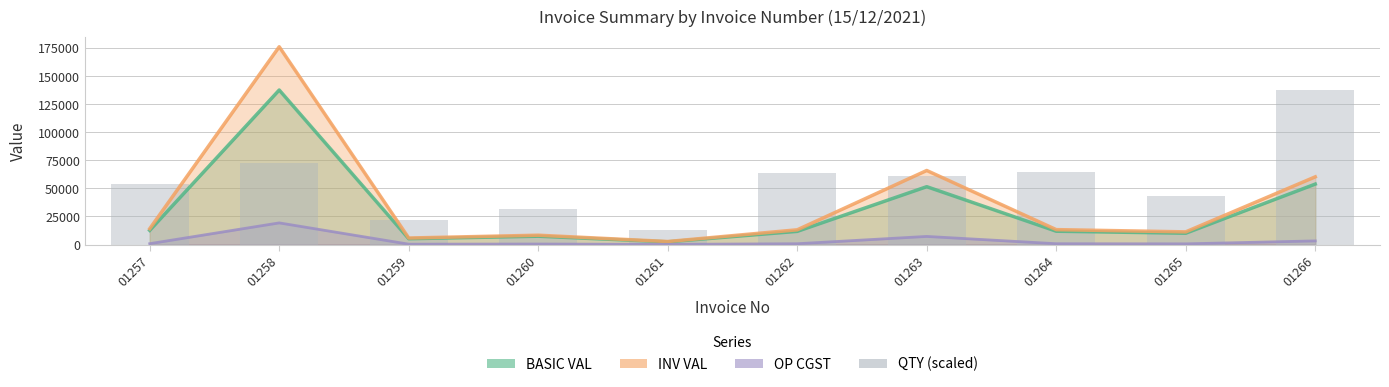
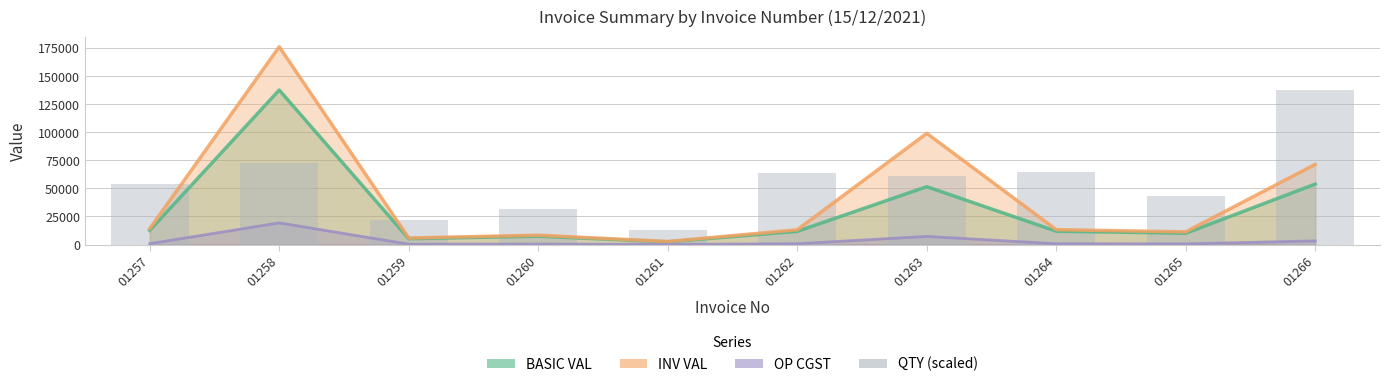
INV VAL, 01263: 66000 -> 99000
INV VAL, 01266: 60000 -> 71000
